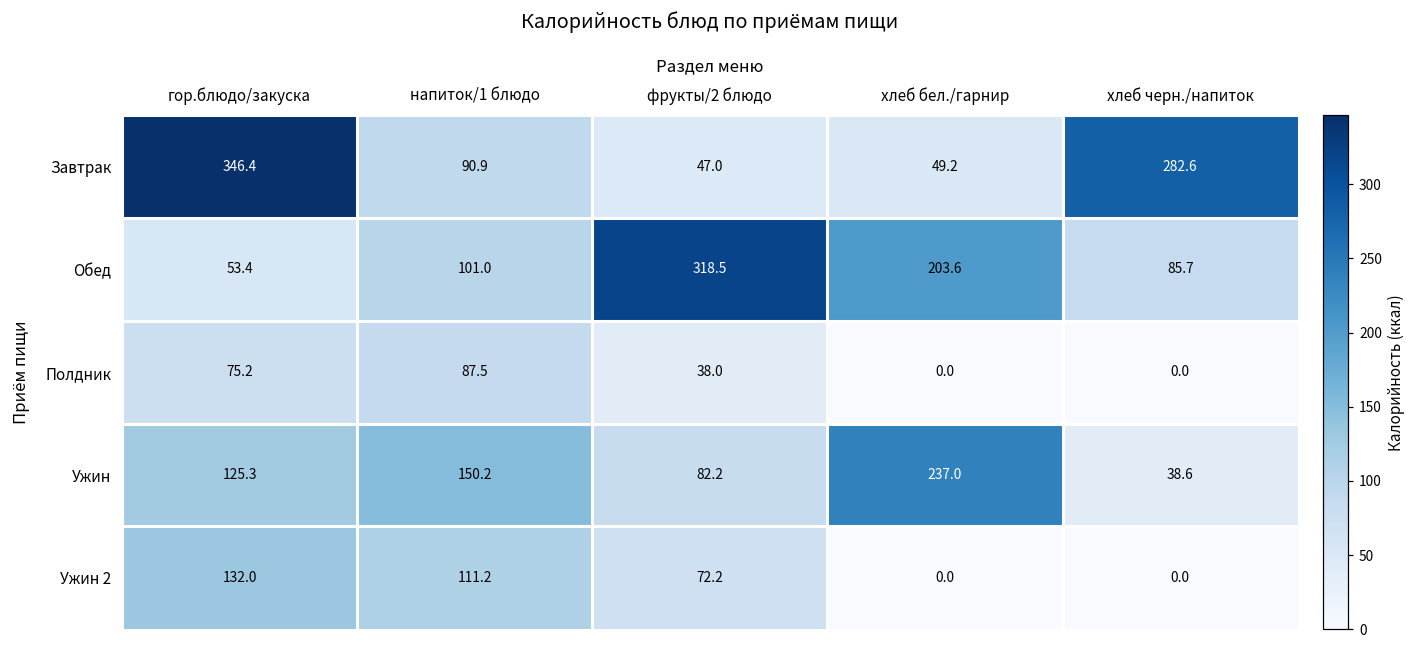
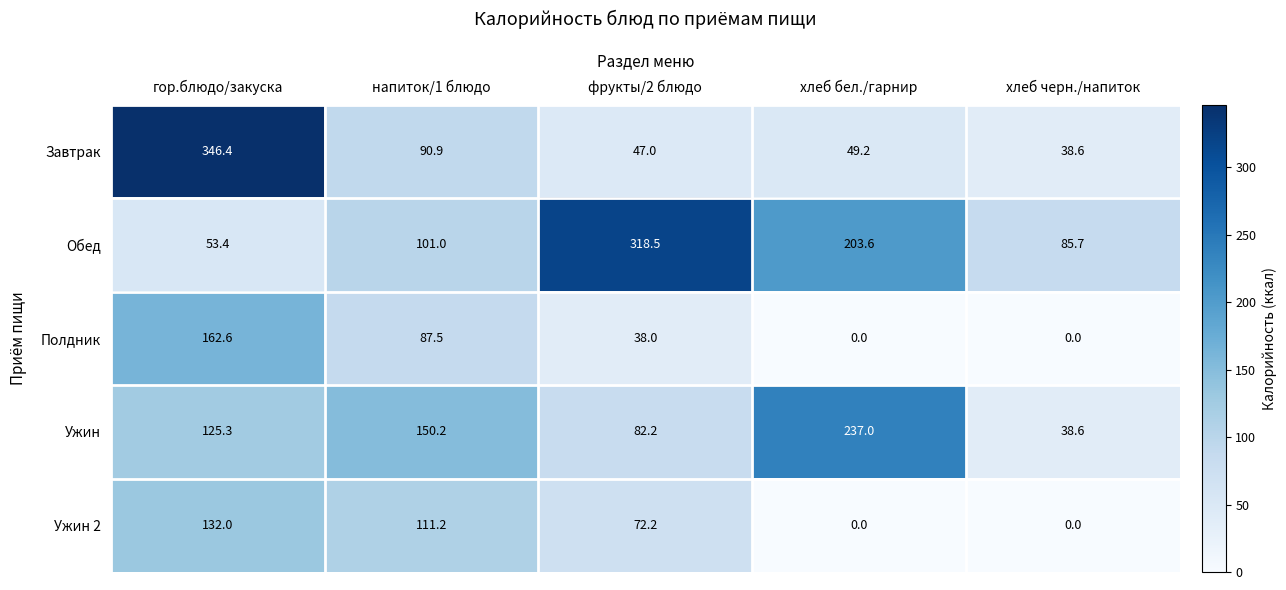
Завтрак, хлеб черн./напиток: 282.6 -> 38.6
Полдник, гор.блюдо/закуска: 75.2 -> 162.6
